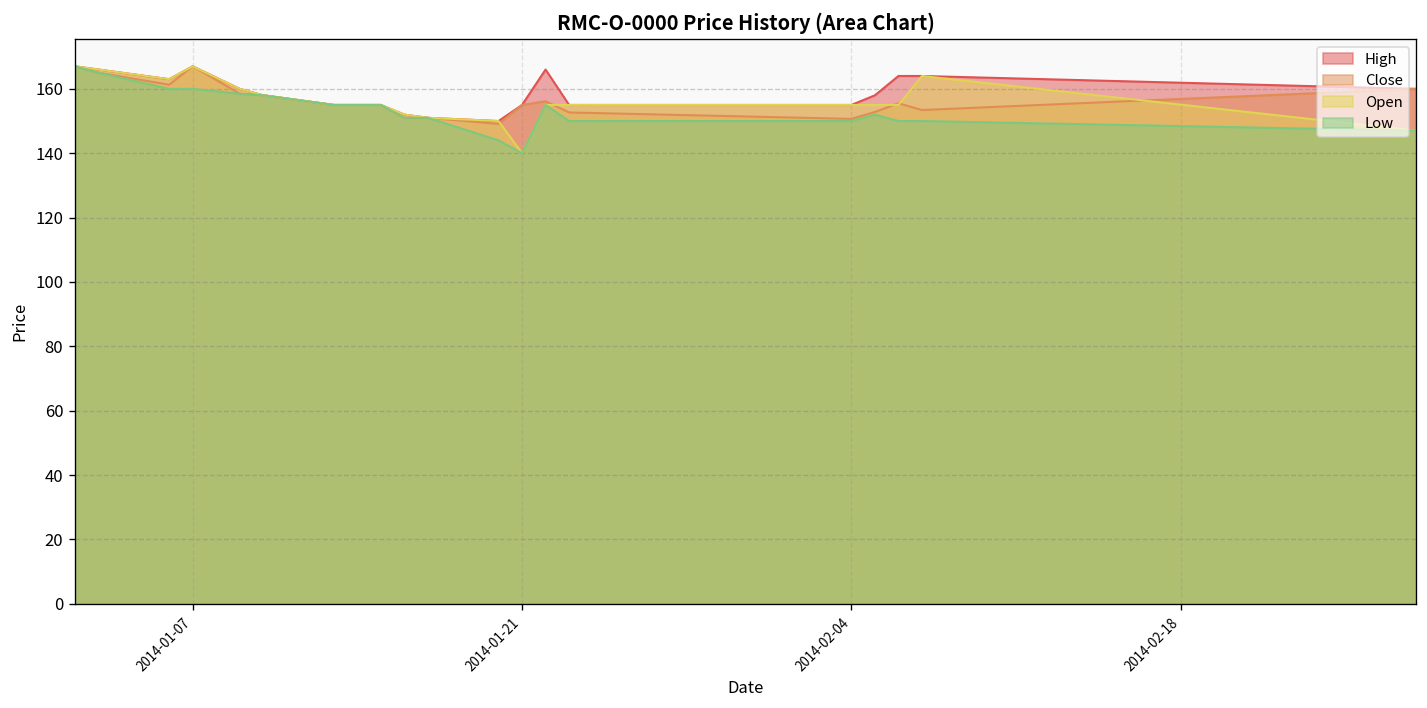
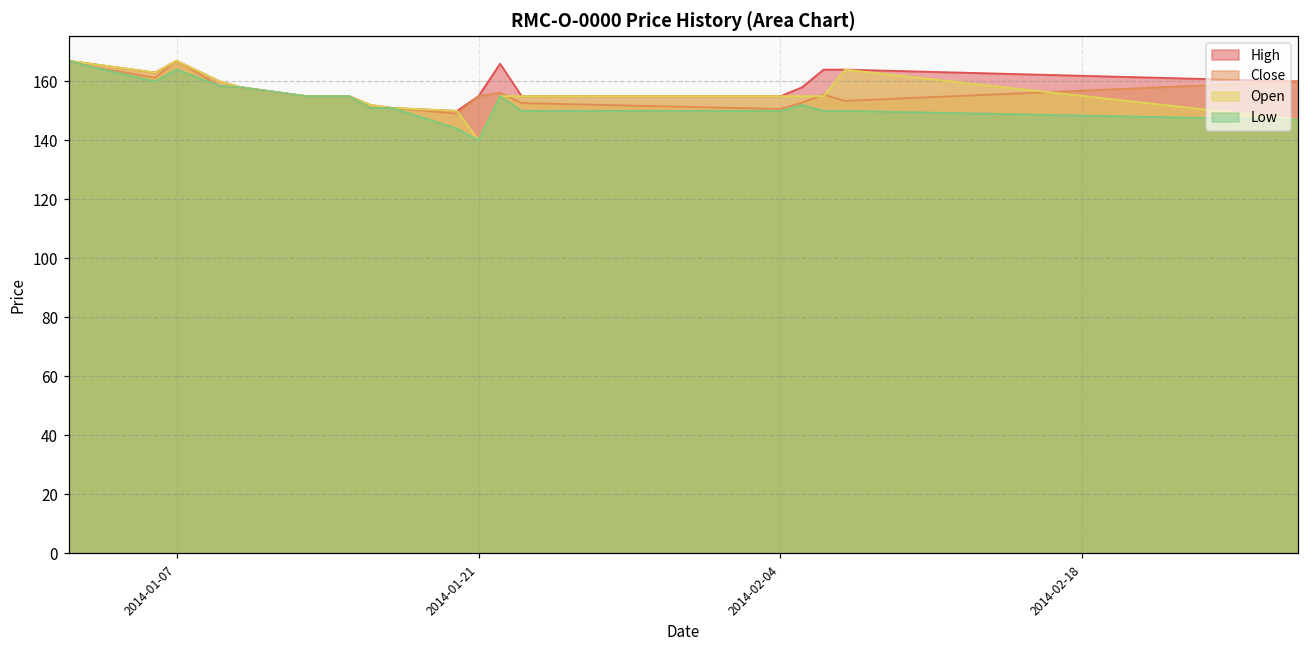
Low, 2014-01-07: 160 -> 164
